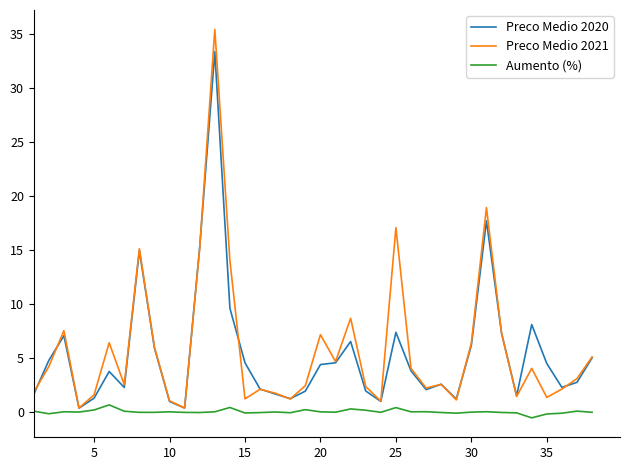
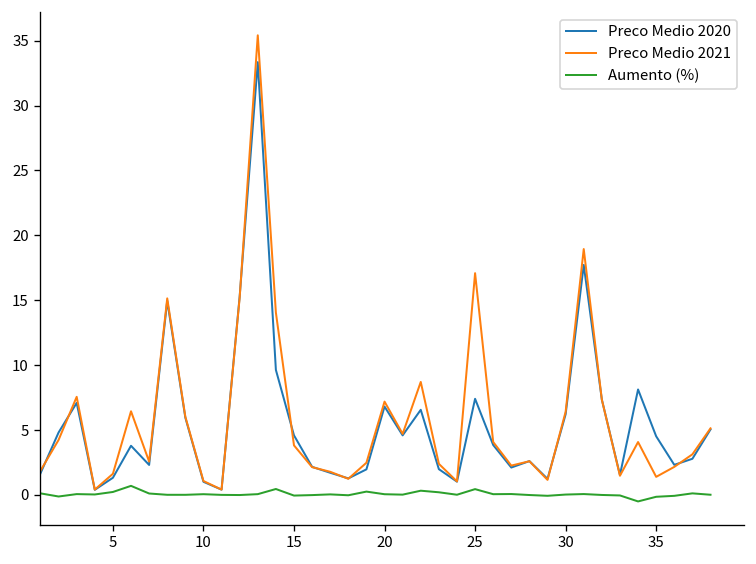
Preco Medio 2021, 15: 1.3 -> 3.8
Preco Medio 2020, 20: 4.4 -> 6.8
